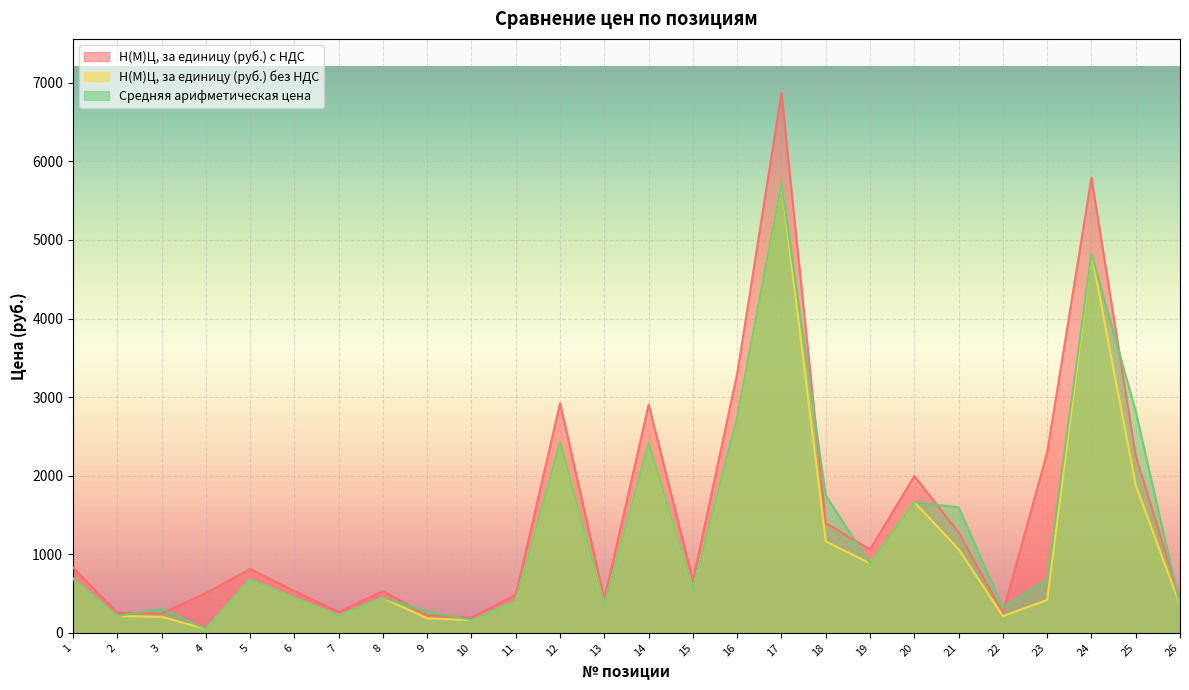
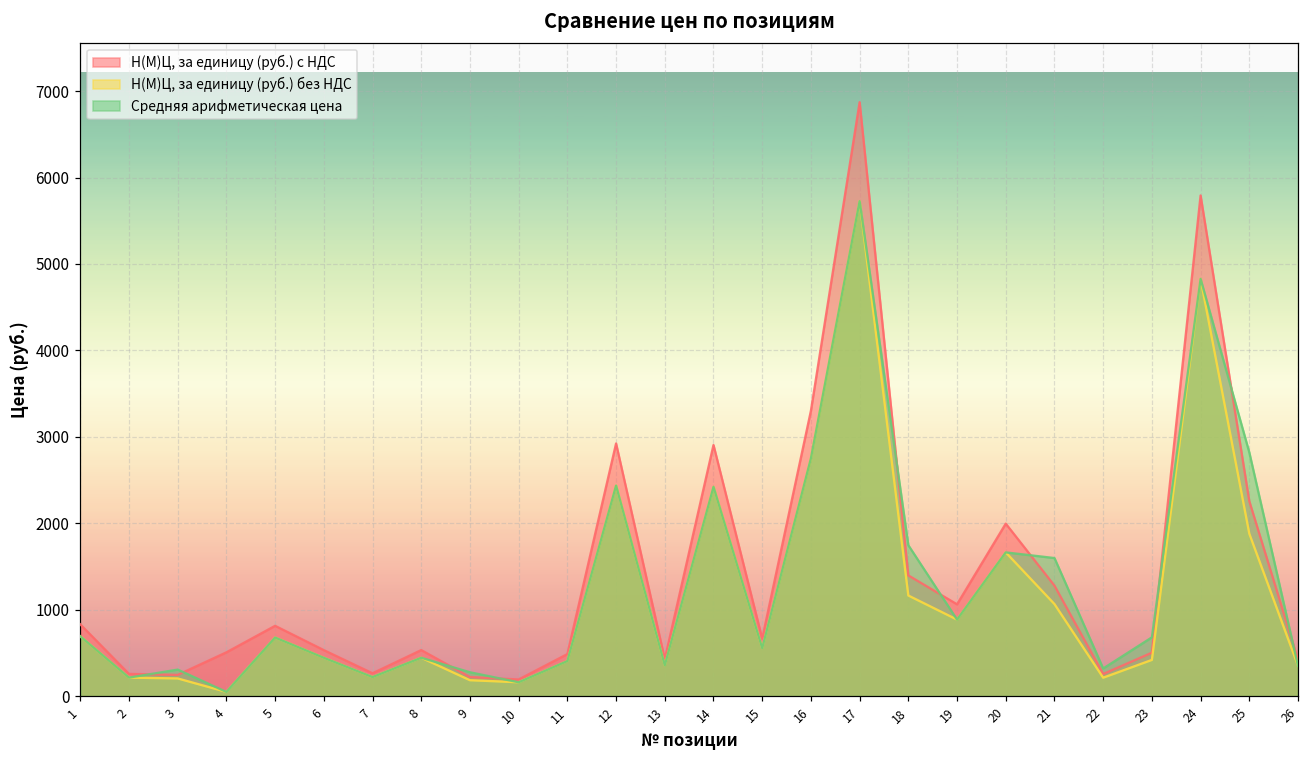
Н(М)Ц, за единицу (руб.) с НДС, 23: 2300 -> 500
